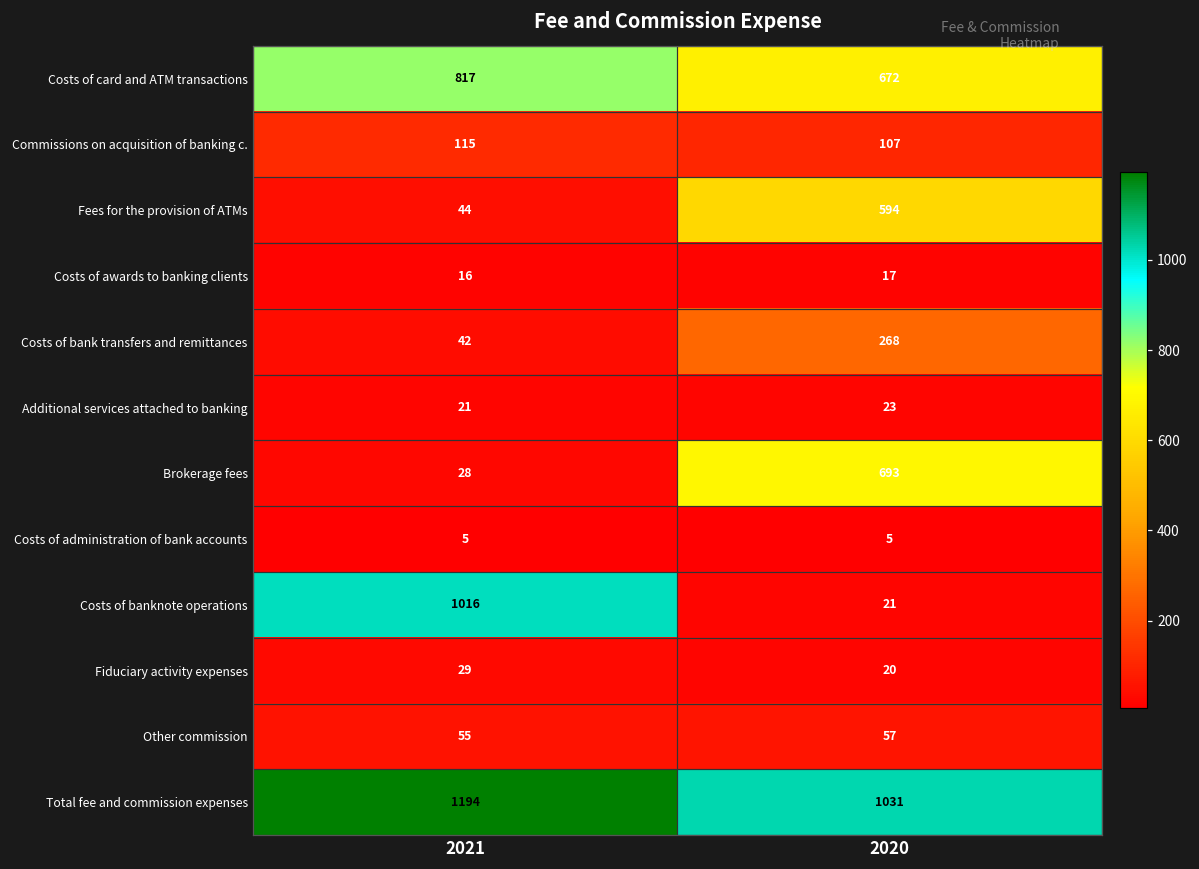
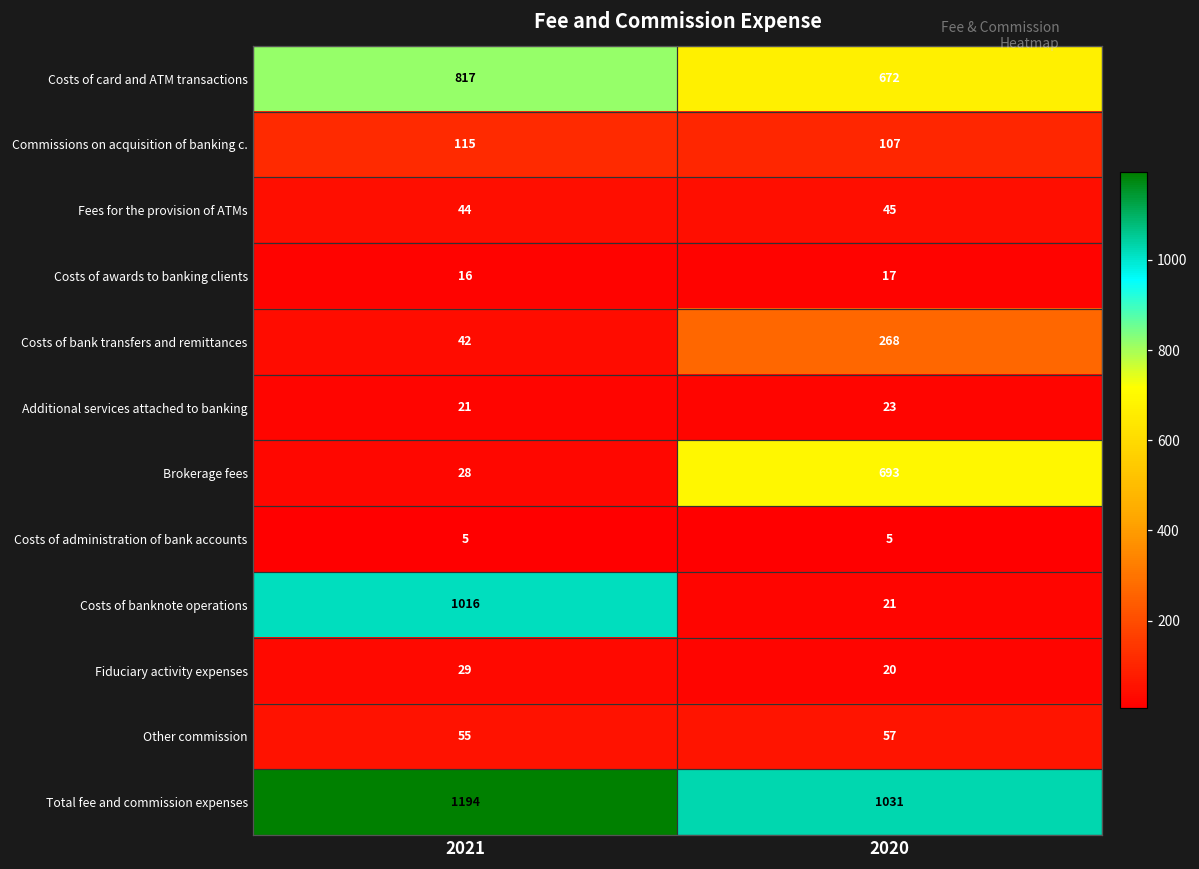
Fees for the provision of ATMs, 2020: 594 -> 45
